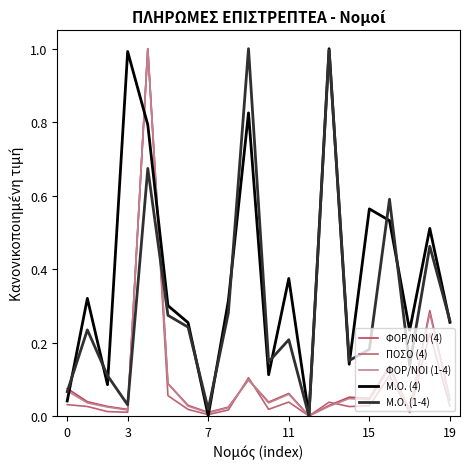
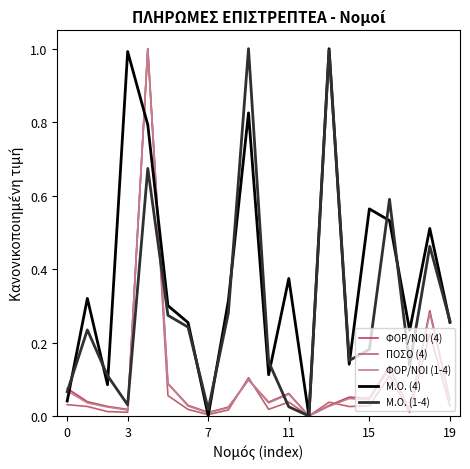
Μ.Ο. (1-4), 11: 0.21 -> 0.02
